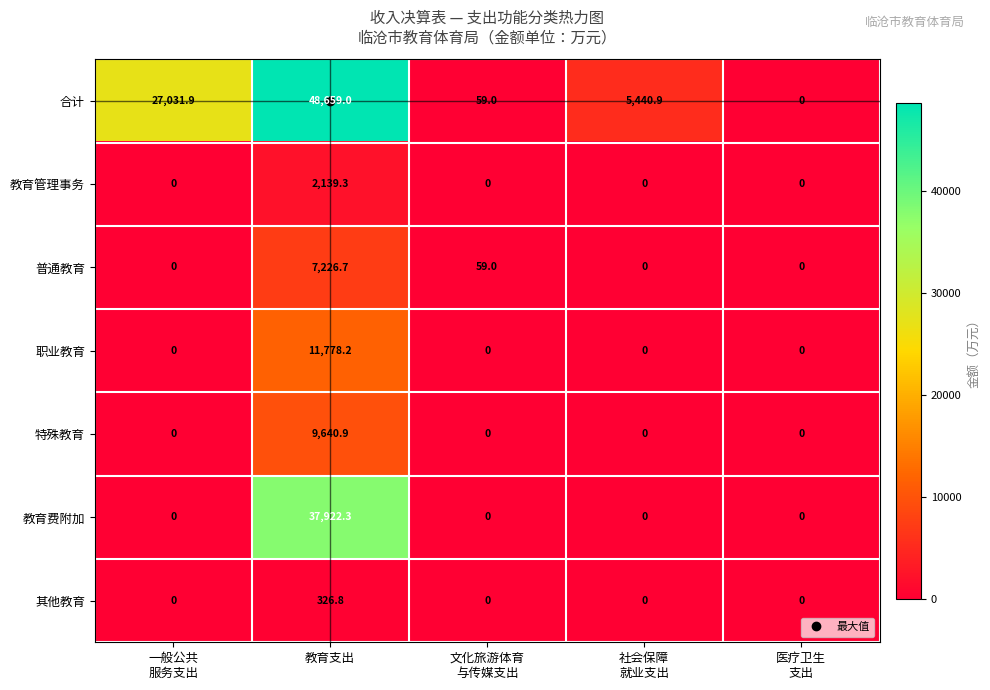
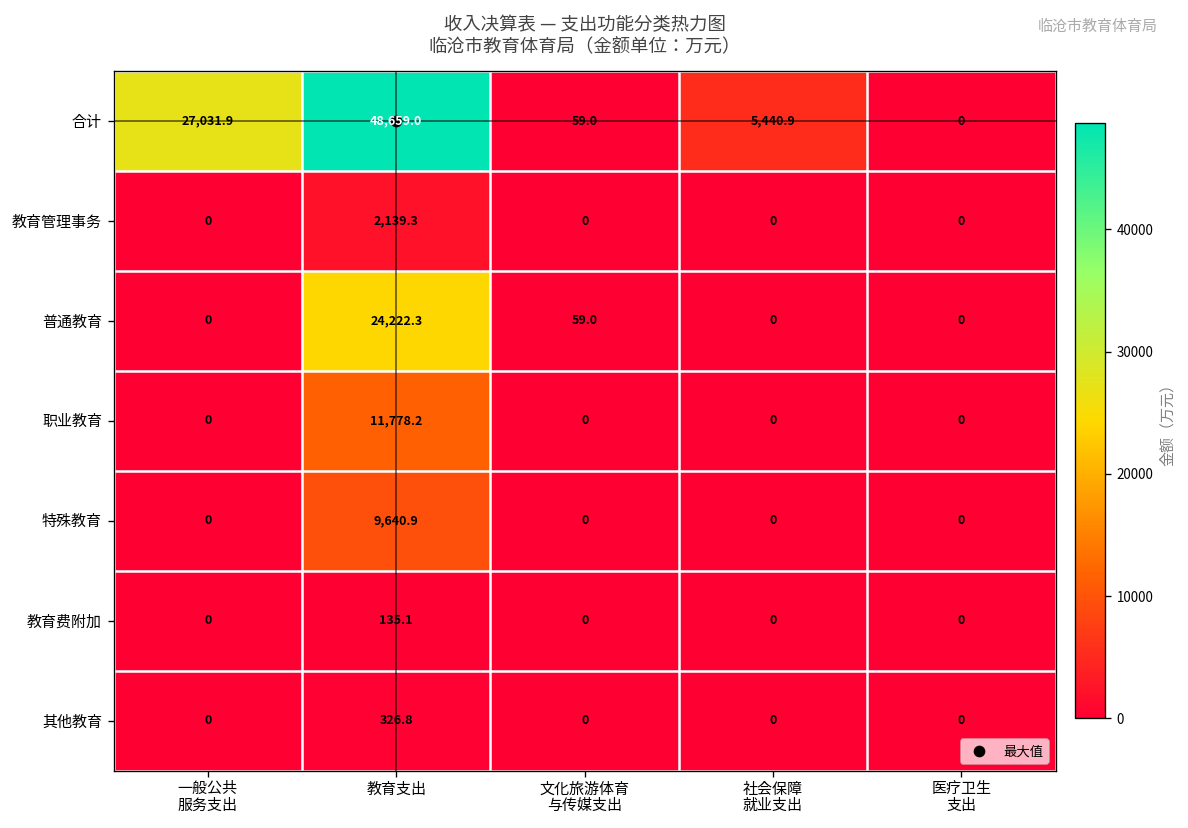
普通教育, 教育支出: 7,226.7 -> 24,222.3
教育费附加, 教育支出: 37,922.3 -> 135.1
